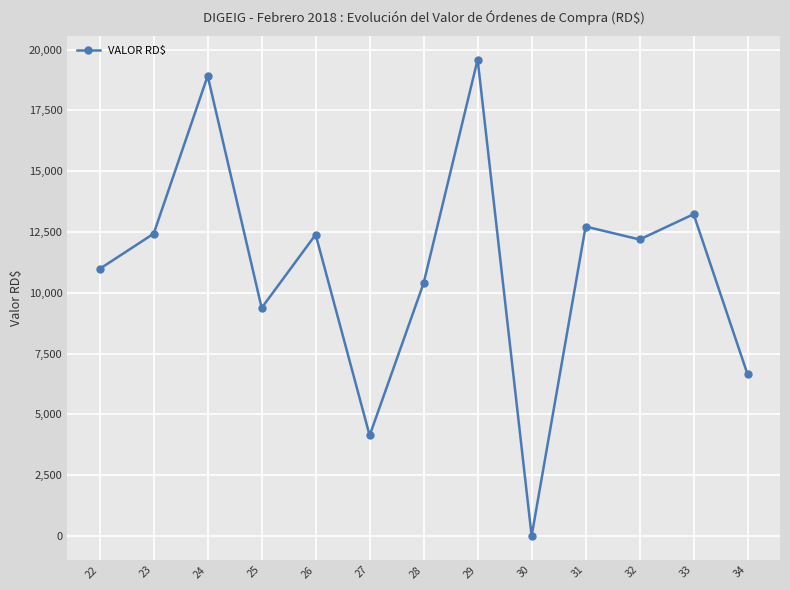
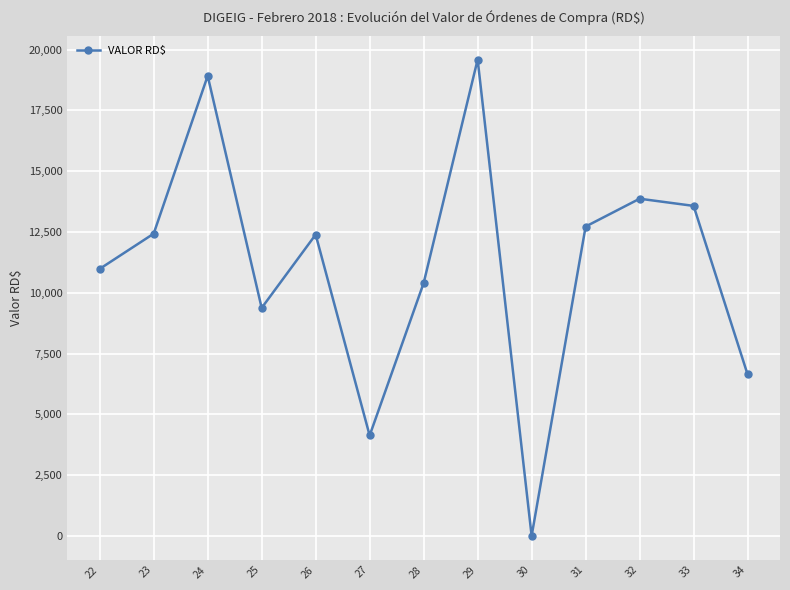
32: 12,200 -> 13,900
33: 13,200 -> 13,600
